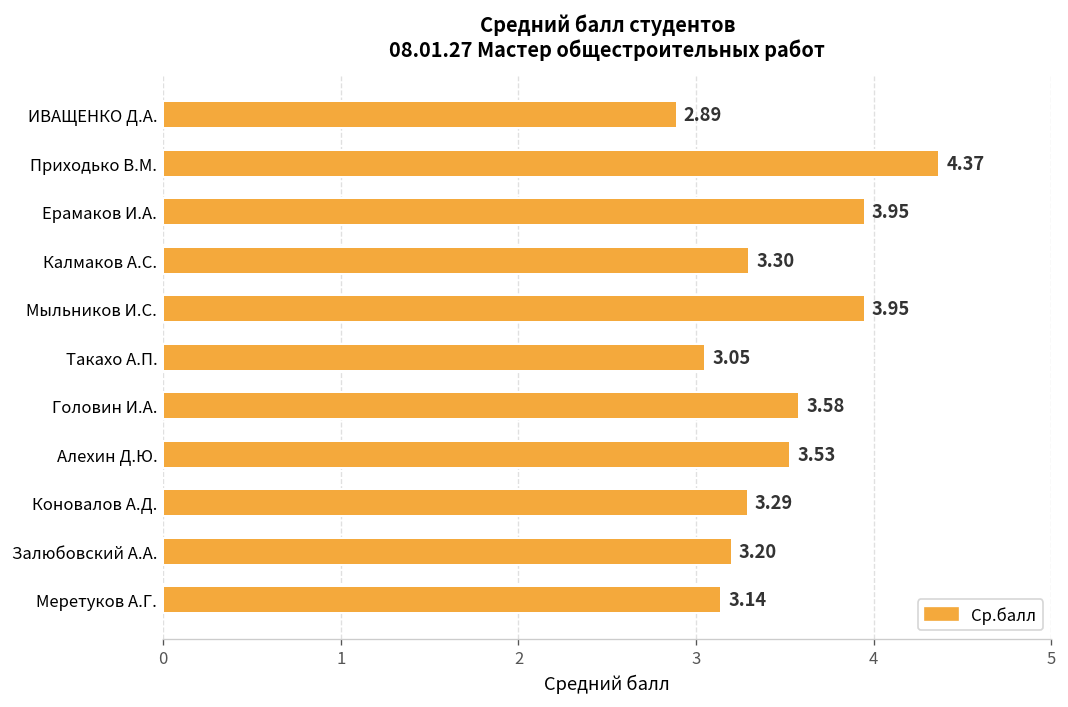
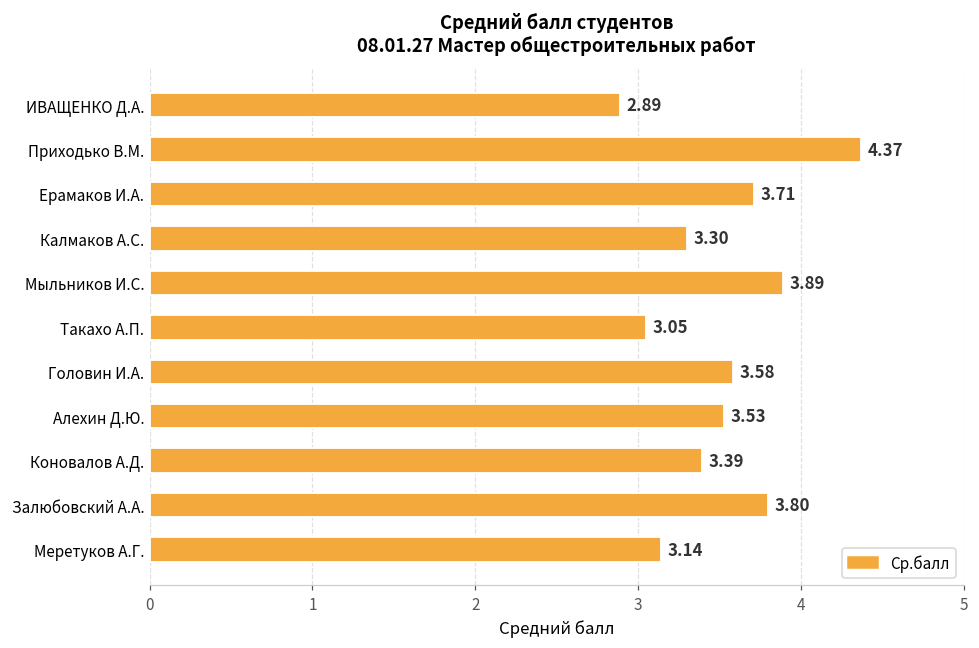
Ерамаков И.А.: 3.95 -> 3.71
Мыльников И.С.: 3.95 -> 3.89
Коновалов А.Д.: 3.29 -> 3.39
Залюбовский А.А.: 3.20 -> 3.80
